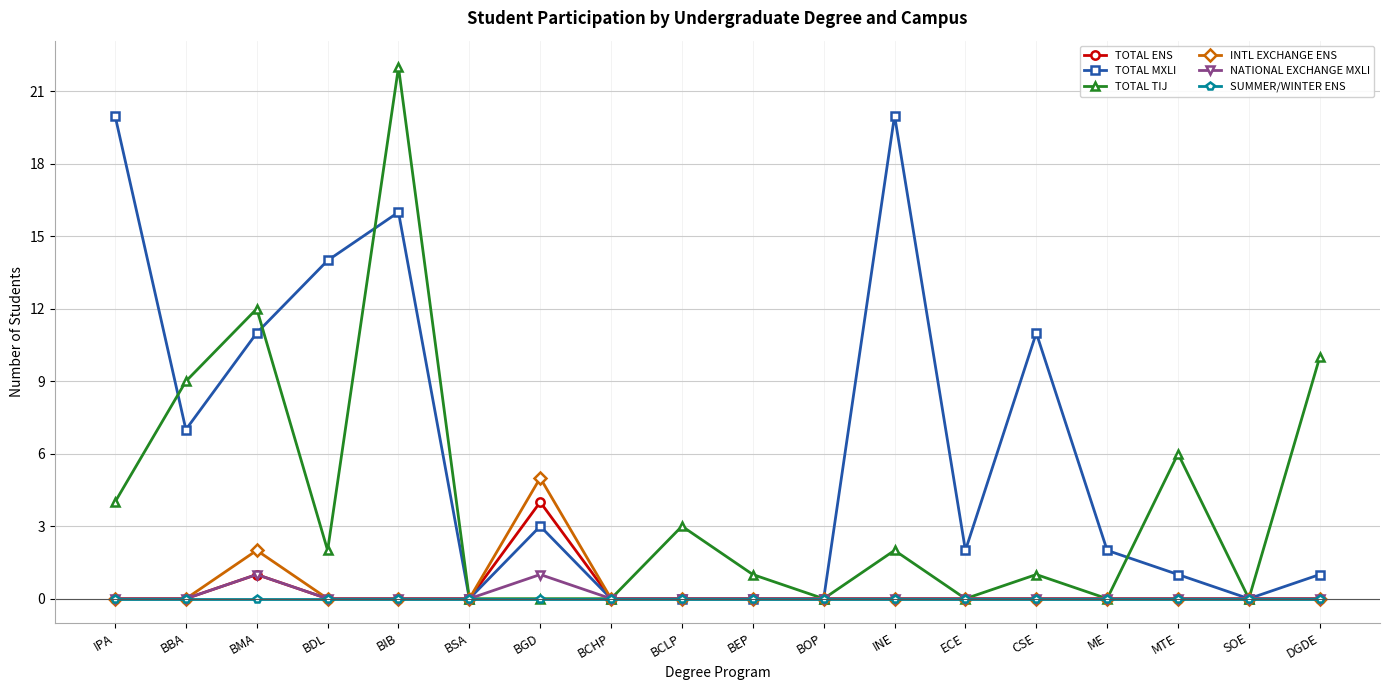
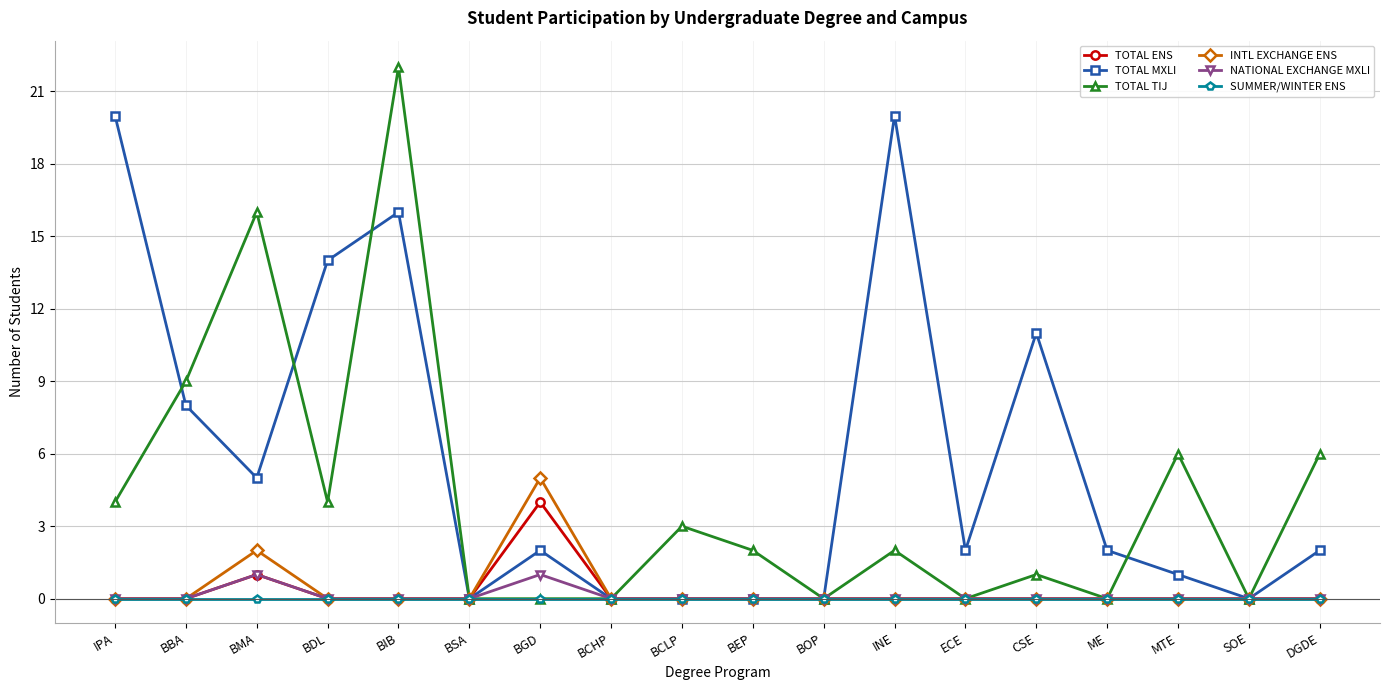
TOTAL MXLI, BBA: 7 -> 8
TOTAL MXLI, BMA: 11 -> 5
TOTAL TIJ, BMA: 12 -> 16
TOTAL TIJ, BDL: 2 -> 4
TOTAL MXLI, BGD: 3 -> 2
TOTAL TIJ, BEP: 1 -> 2
TOTAL MXLI, DGDE: 1 -> 2
TOTAL TIJ, DGDE: 10 -> 6
